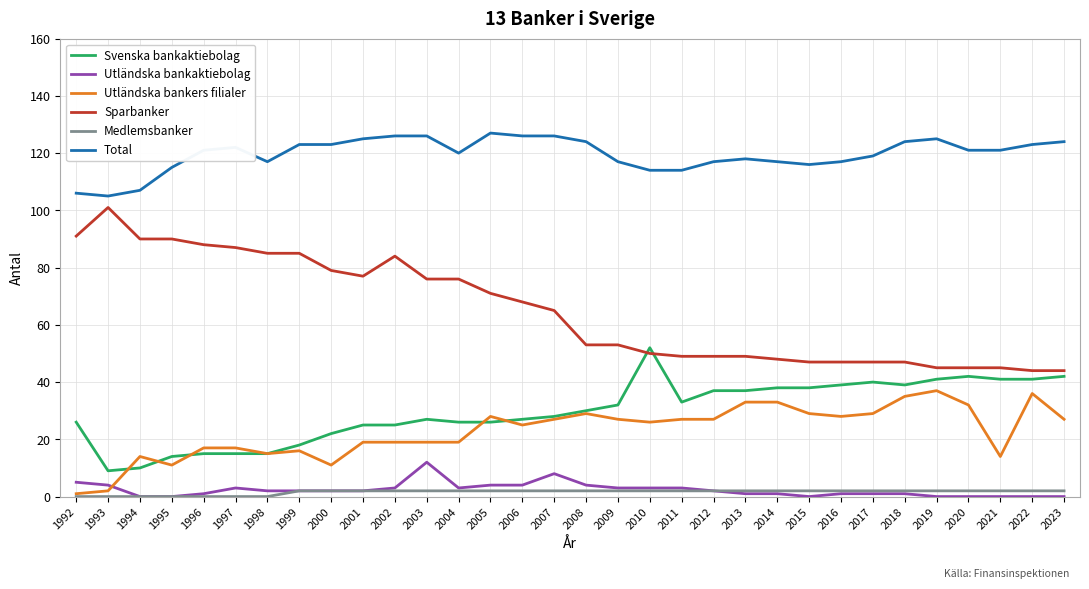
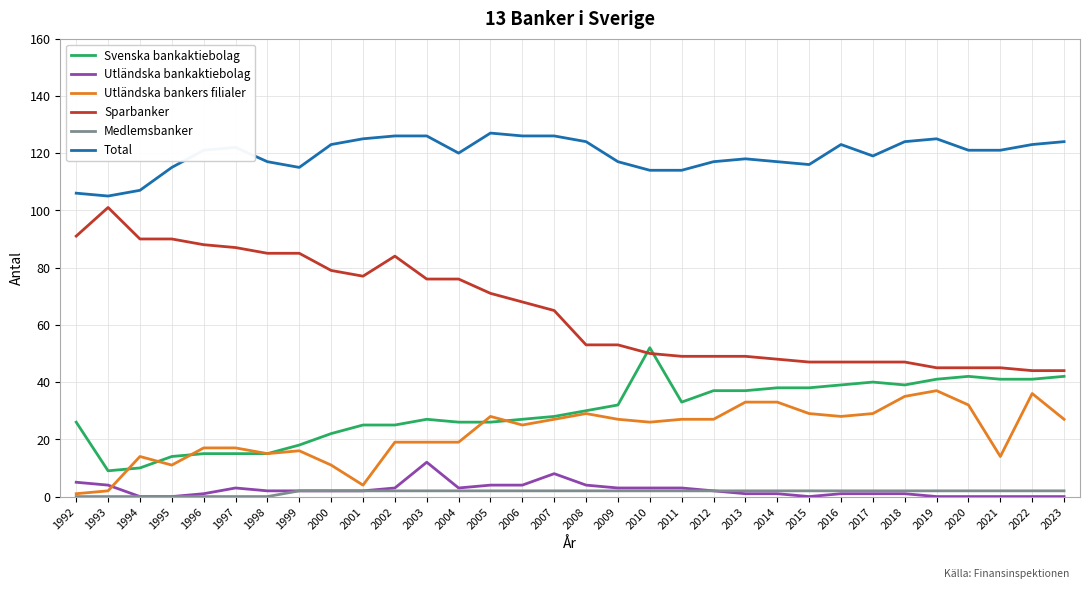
Total, 1999: 123 -> 115
Utländska bankers filialer, 2001: 19 -> 4
Total, 2016: 117 -> 123
